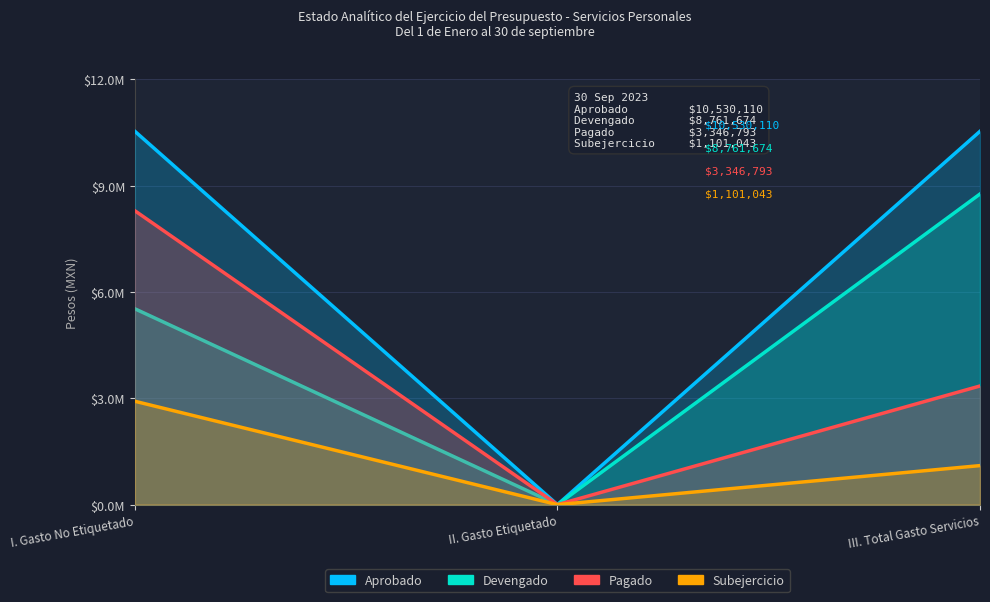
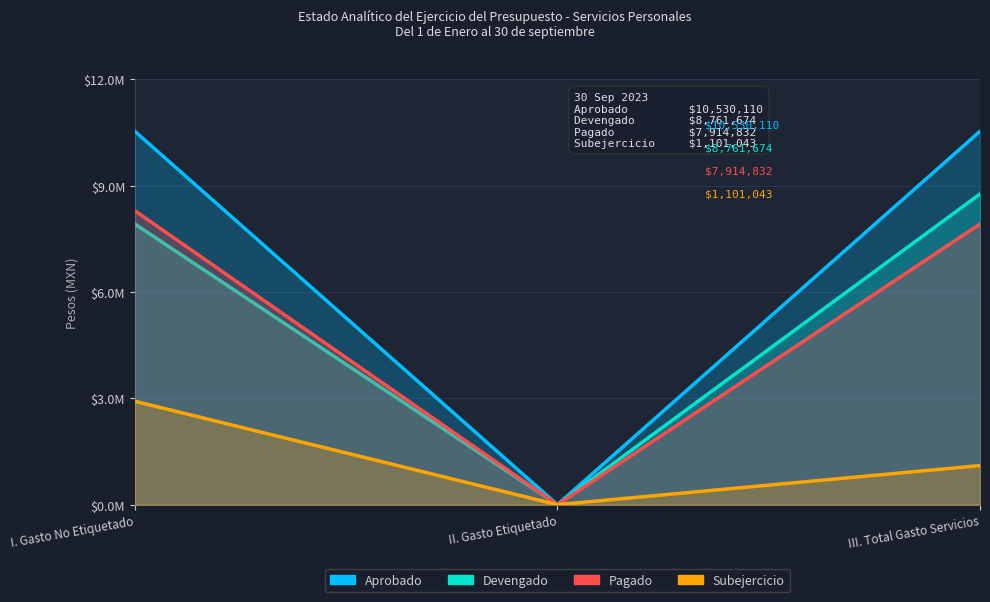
Devengado, I. Gasto No Etiquetado: $5500000 -> $7900000
Pagado, III. Total Gasto Servicios: $3,346,793 -> $7,914,832
